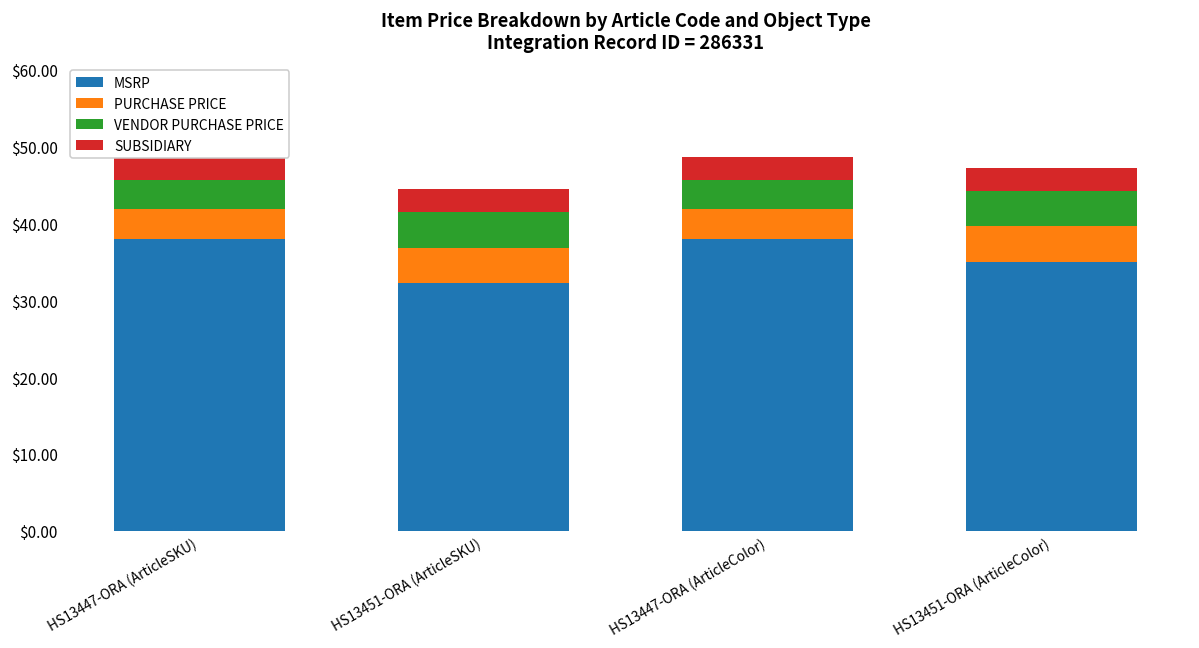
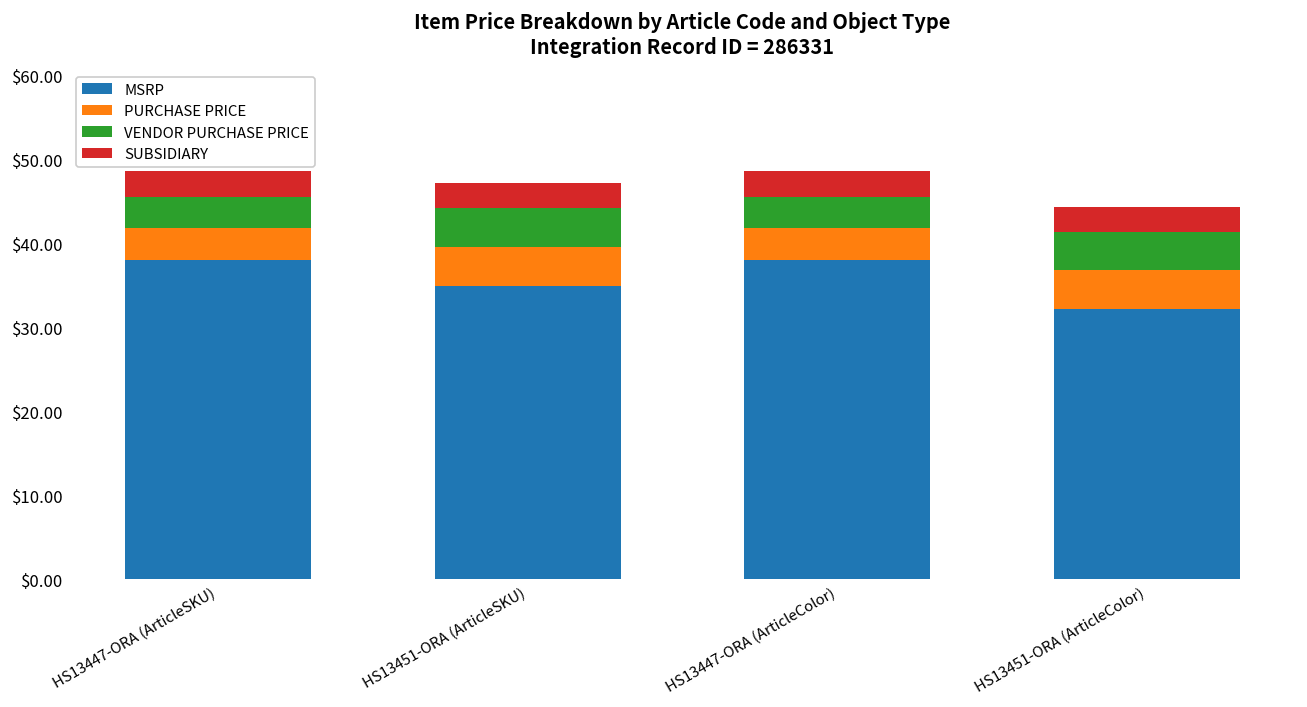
MSRP, HS13451-ORA (ArticleSKU): $32 -> $35
MSRP, HS13451-ORA (ArticleColor): $35 -> $32
